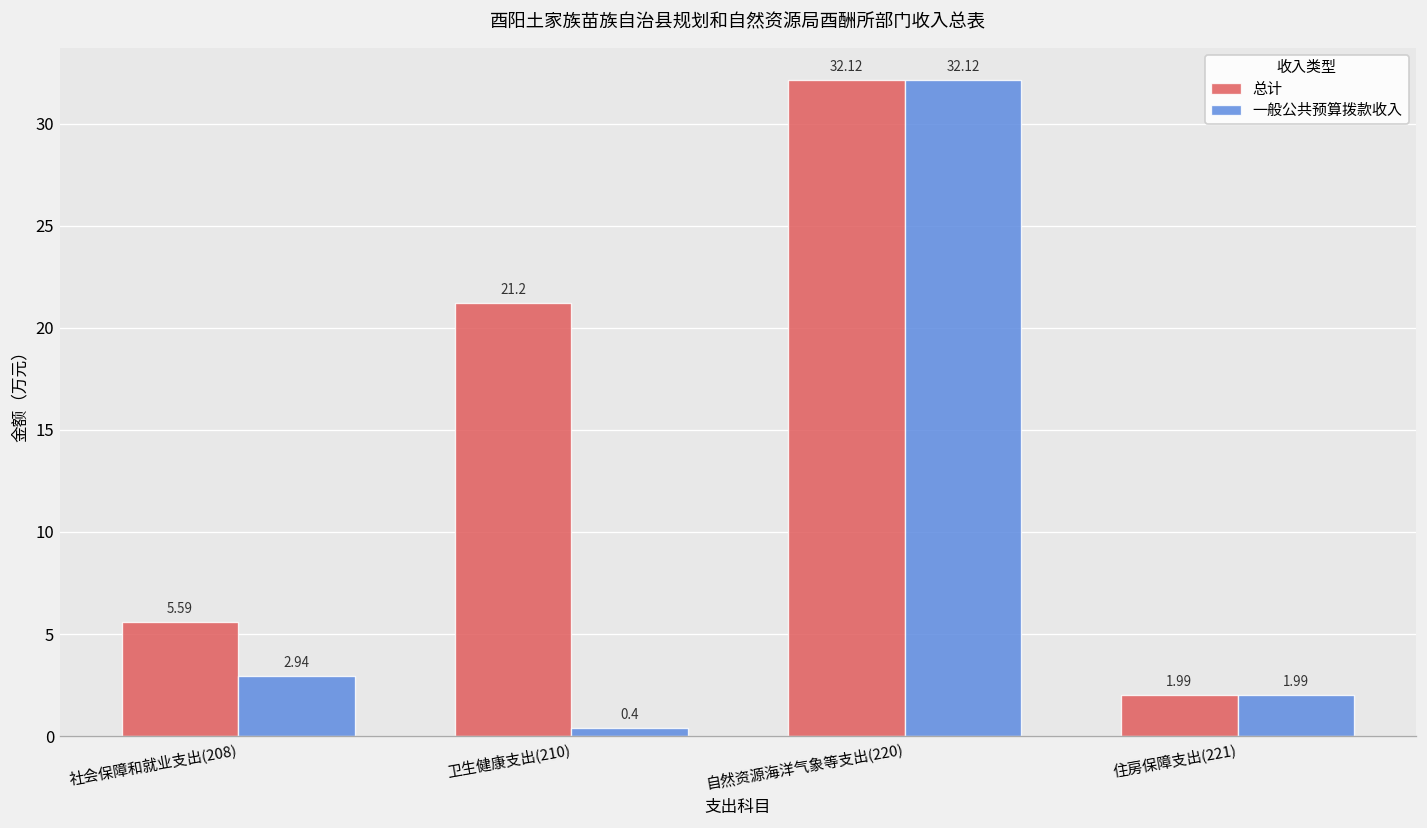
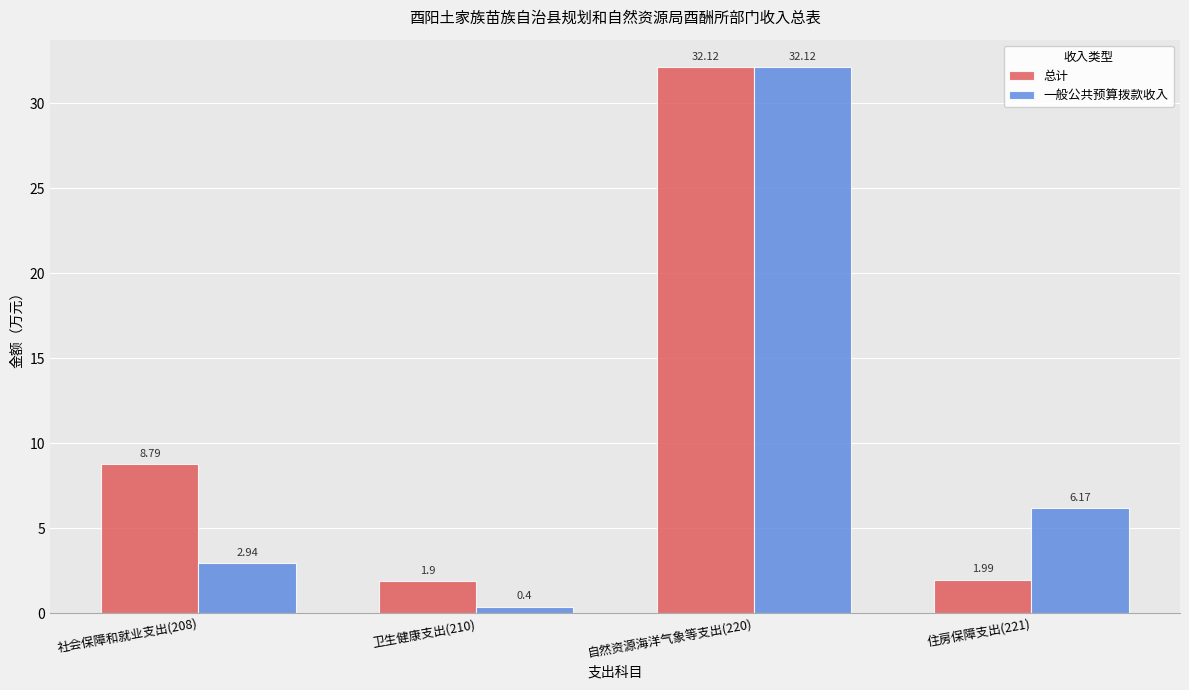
总计, 社会保障和就业支出(208): 5.59 -> 8.79
总计, 卫生健康支出(210): 21.2 -> 1.9
一般公共预算拨款收入, 住房保障支出(221): 1.99 -> 6.17
